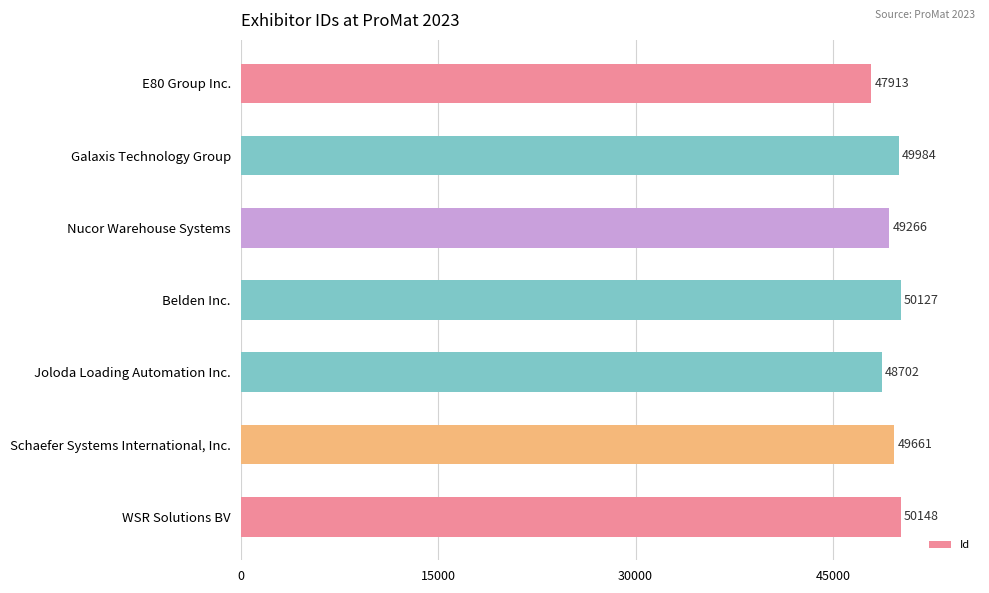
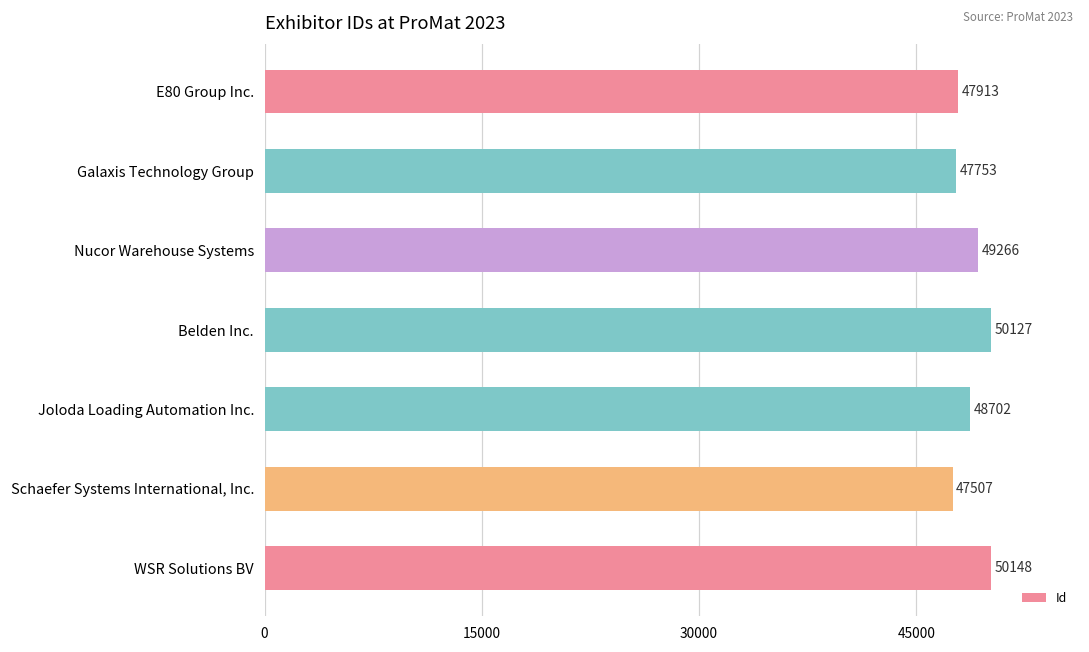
Galaxis Technology Group: 49984 -> 47753
Schaefer Systems International, Inc.: 49661 -> 47507
